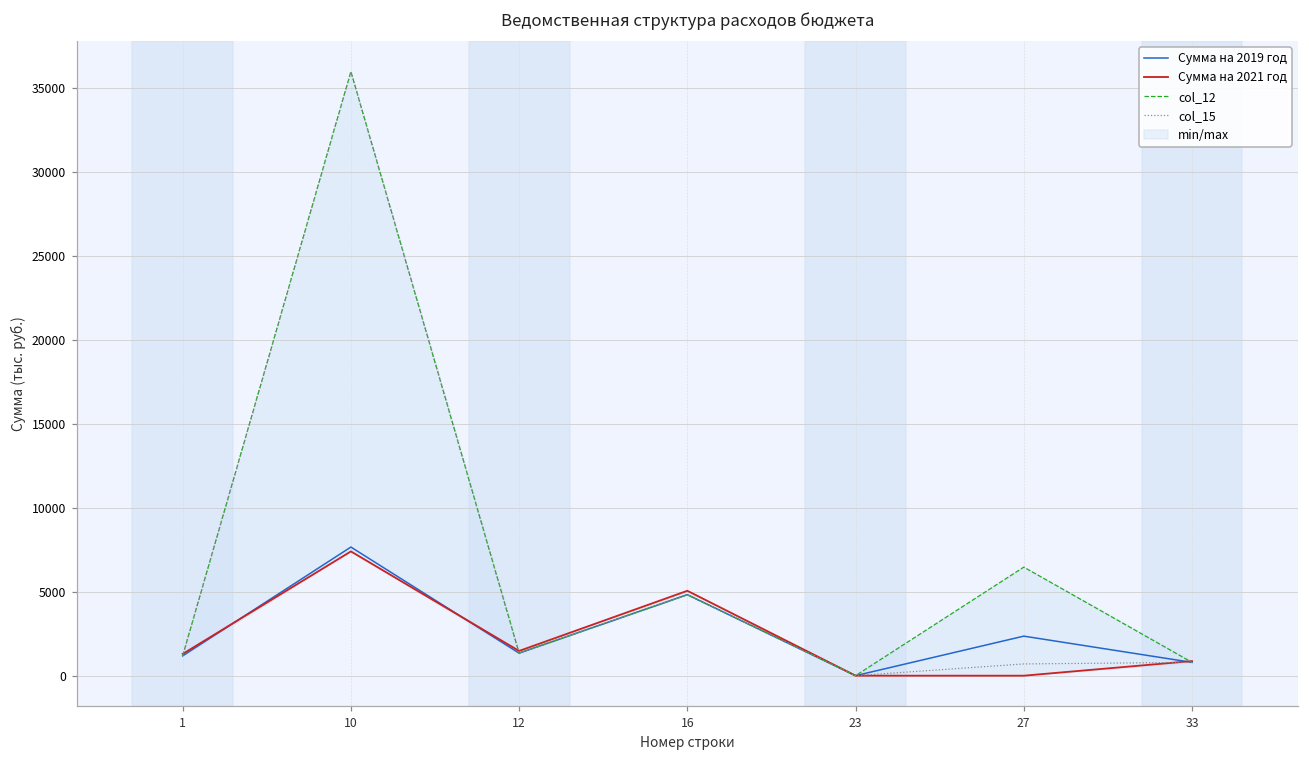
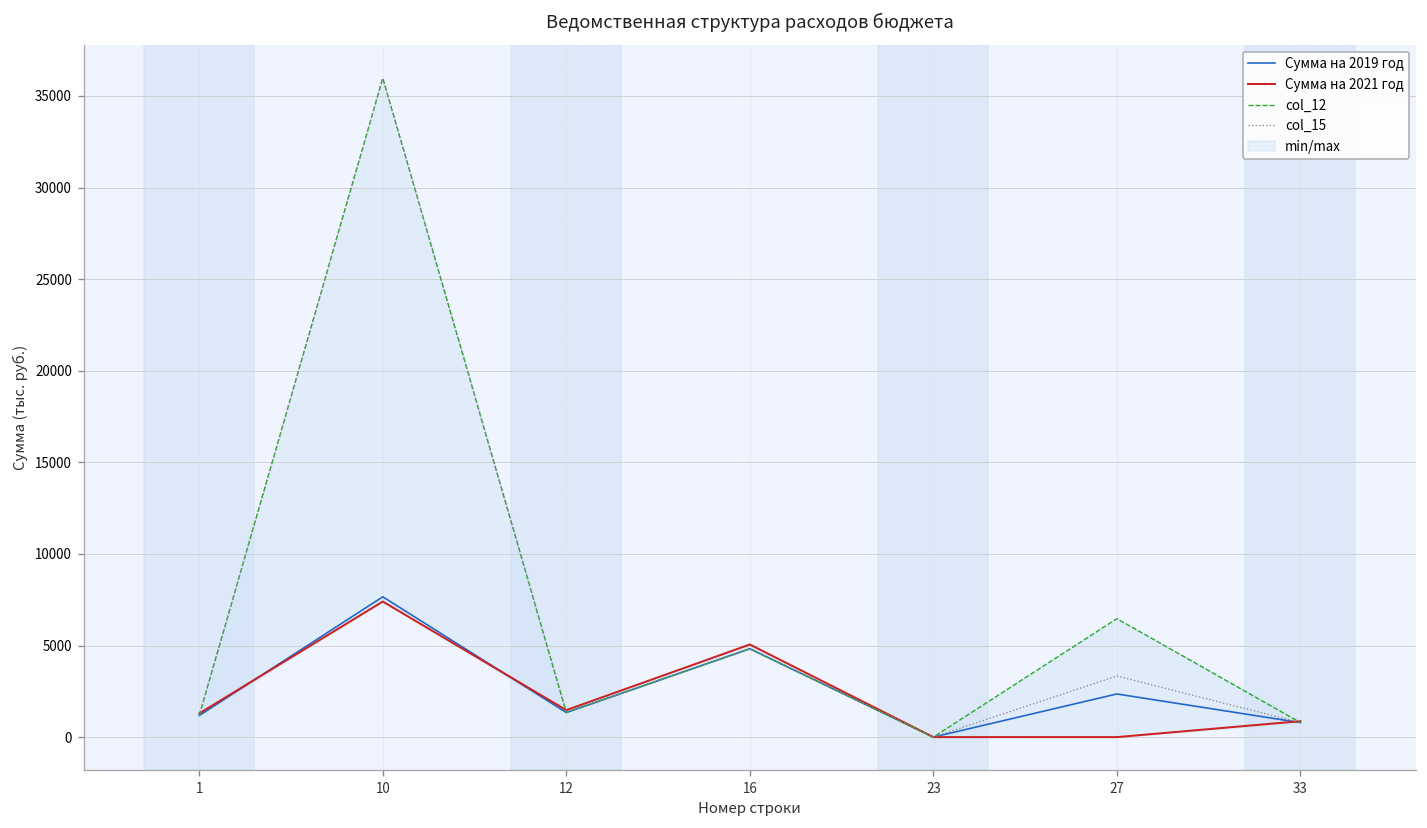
col_15, 27: 700 -> 3300
